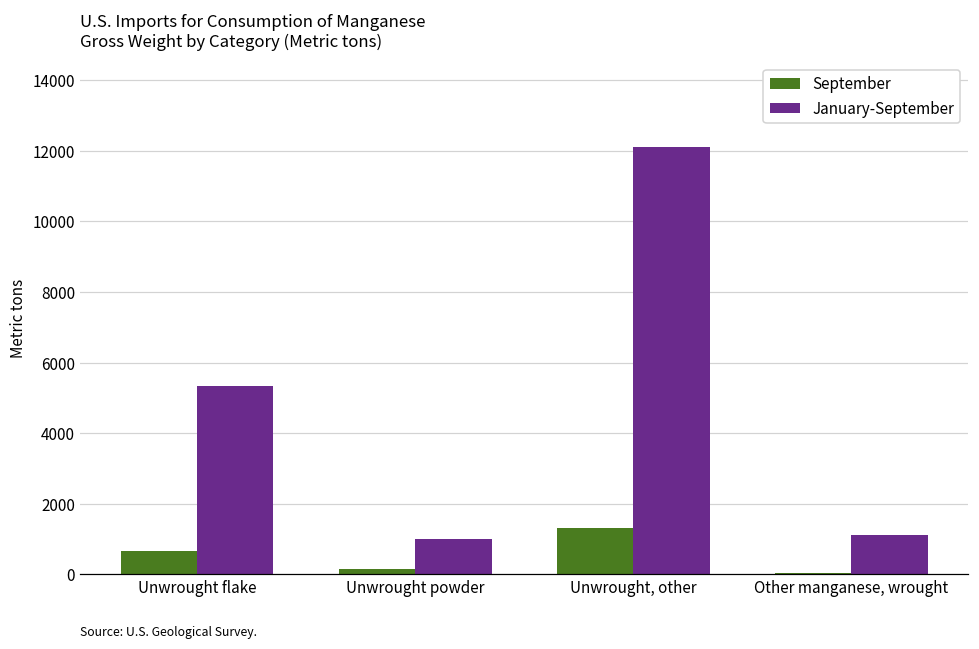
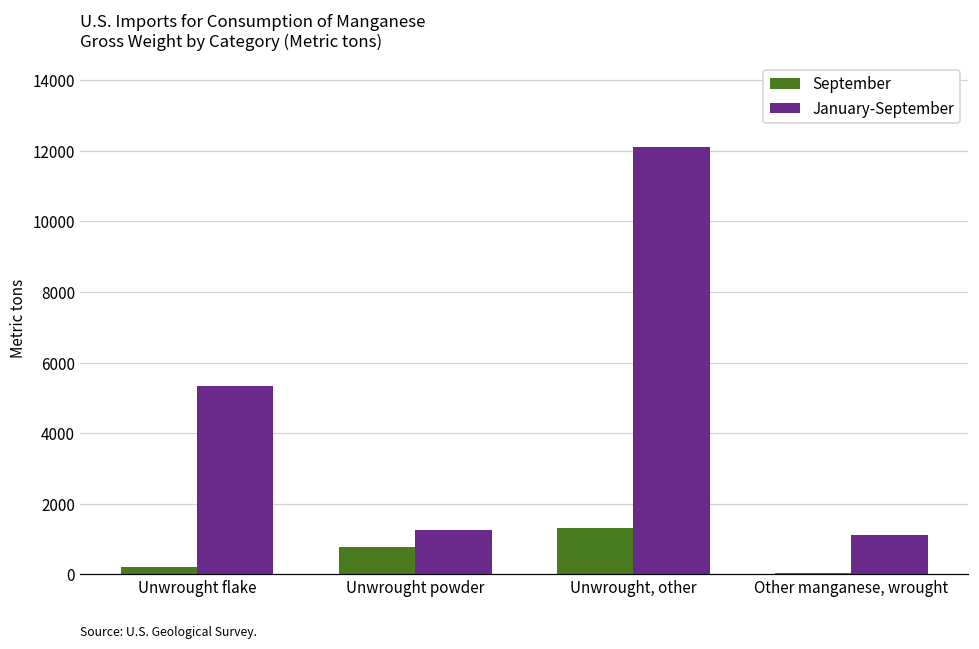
September, Unwrought flake: 700 -> 200
September, Unwrought powder: 200 -> 800
January-September, Unwrought powder: 1000 -> 1300
